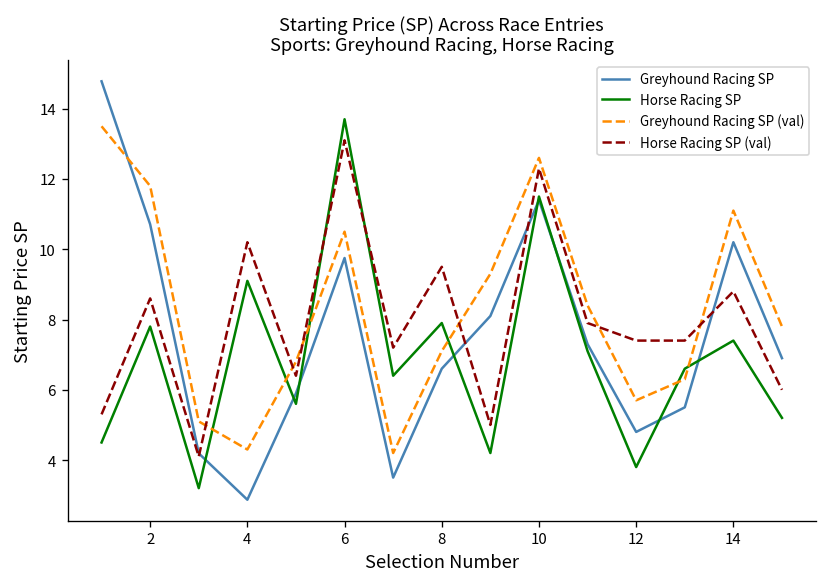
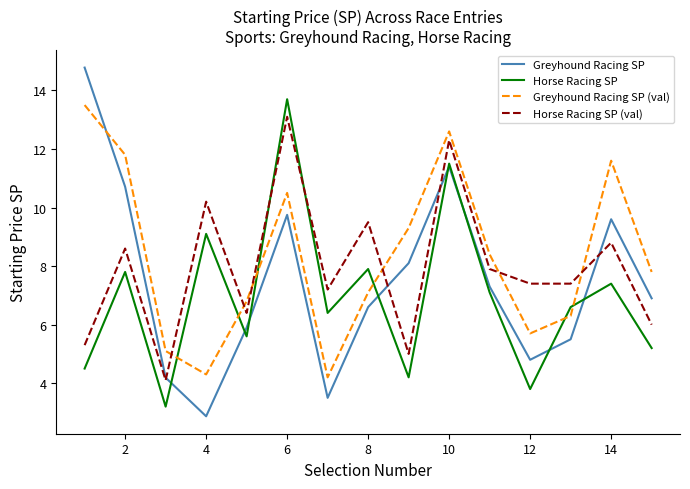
Greyhound Racing SP, 14: 10.2 -> 9.6
Greyhound Racing SP (val), 14: 11.1 -> 11.6
